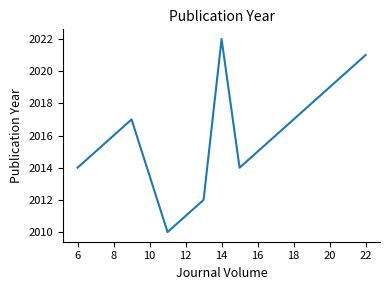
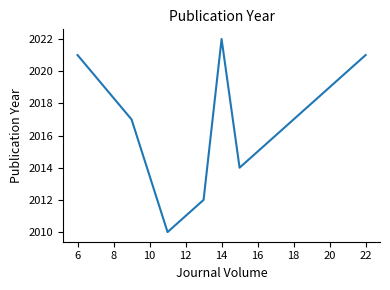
6: 2014 -> 2021
